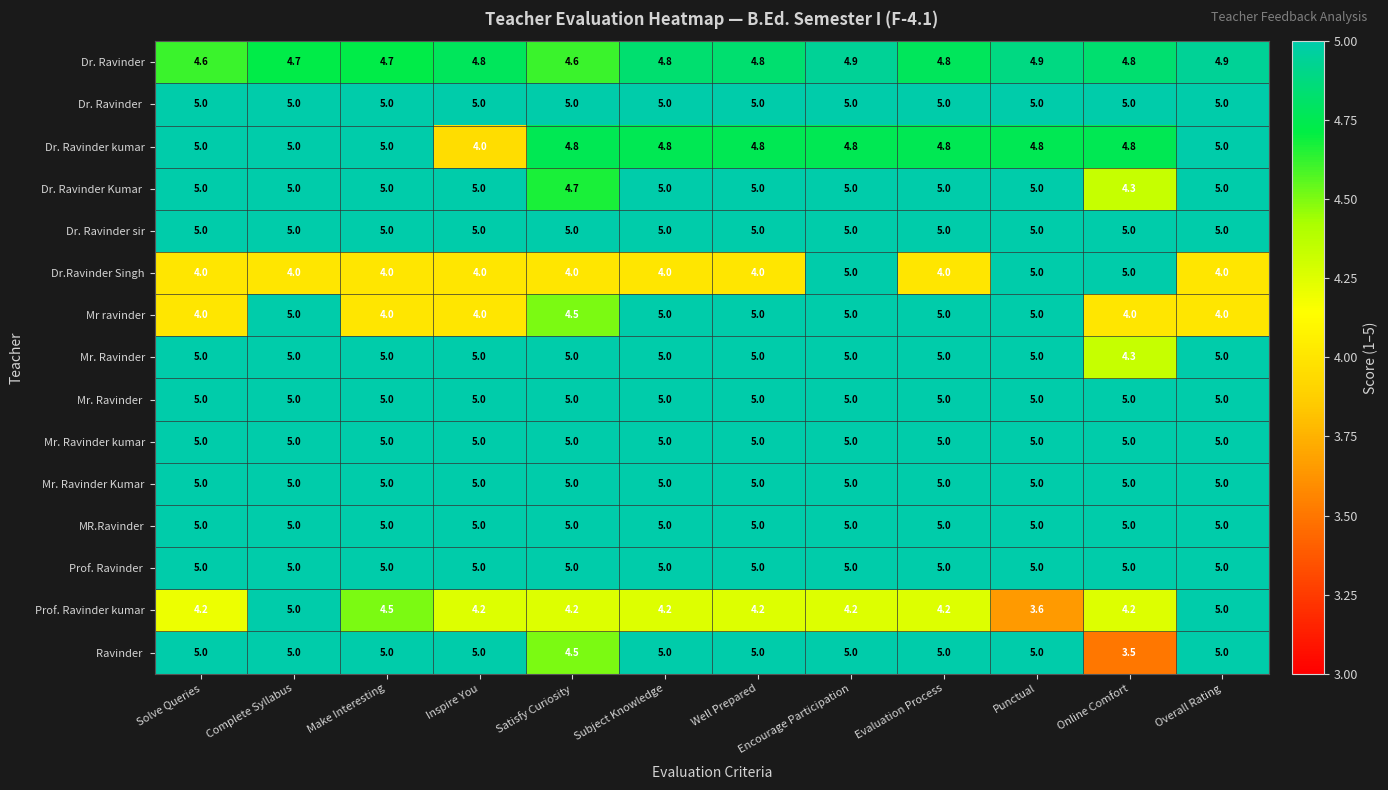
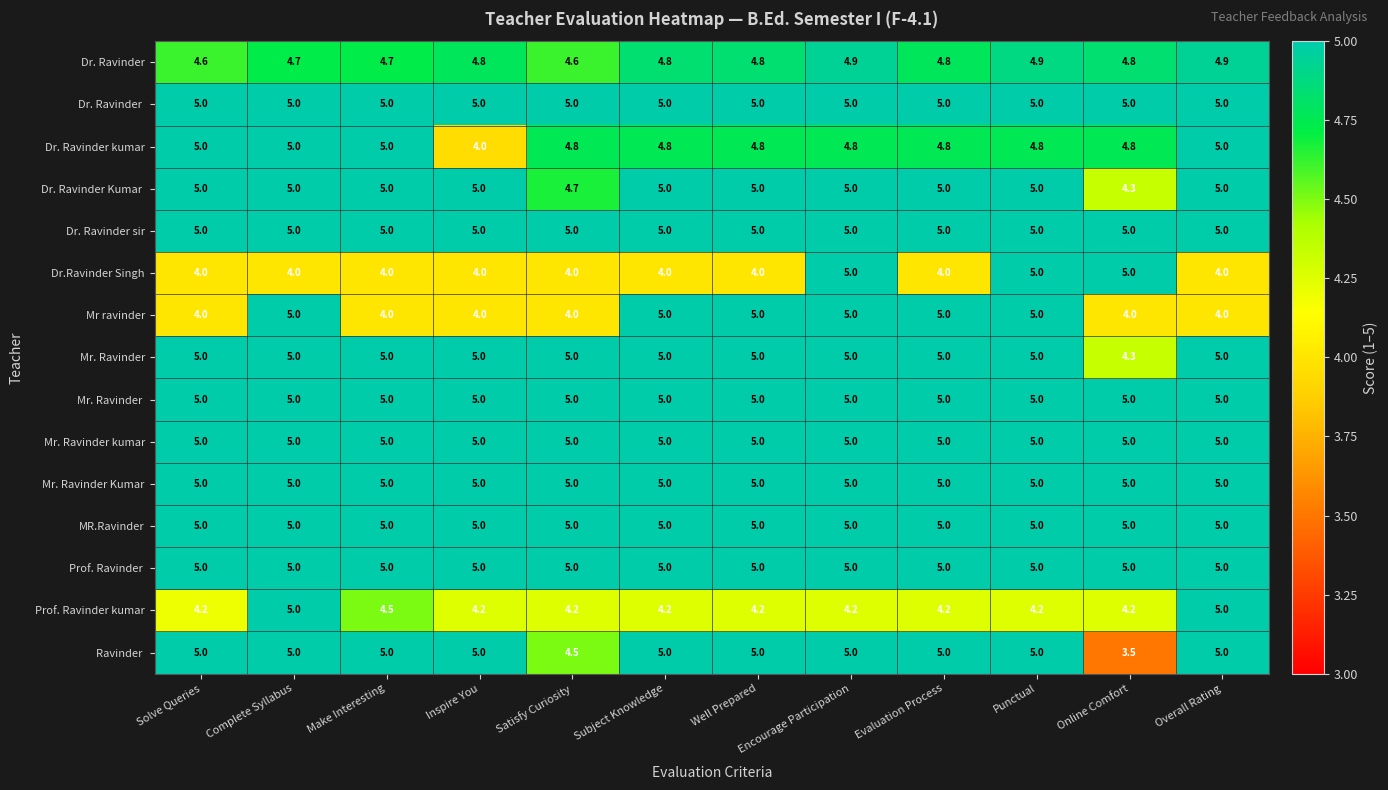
Mr ravinder, Satisfy Curiosity: 4.5 -> 4.0
Prof. Ravinder kumar, Punctual: 3.6 -> 4.2
